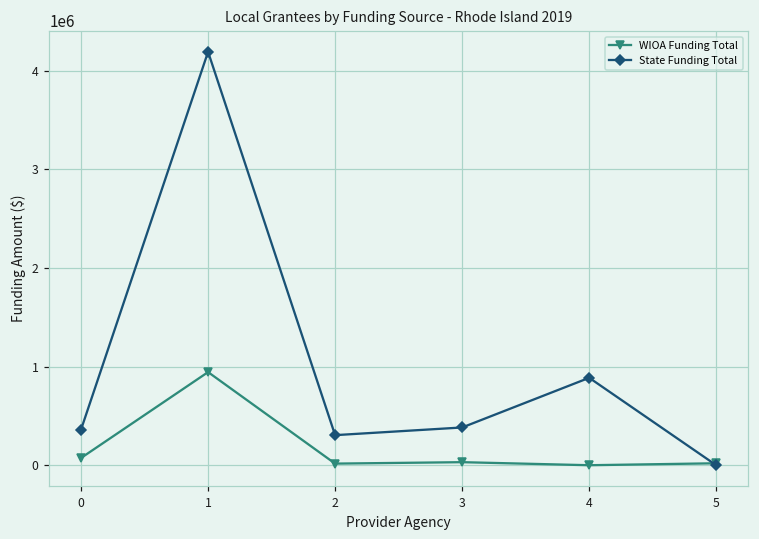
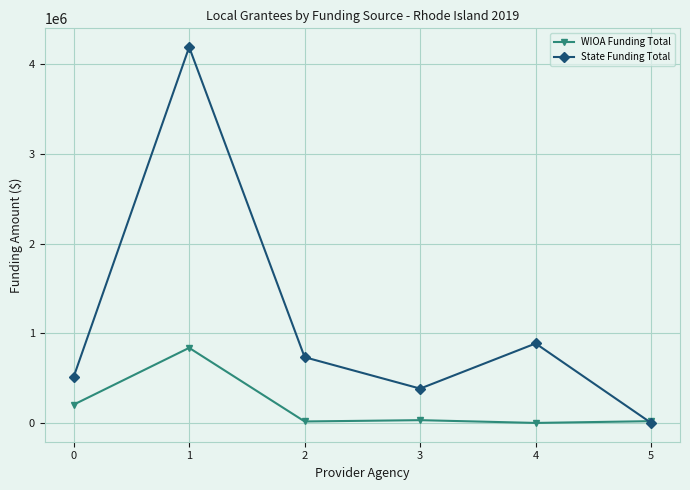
WIOA Funding Total, 0: 100000 -> 200000
State Funding Total, 0: 400000 -> 500000
WIOA Funding Total, 1: 900000 -> 800000
State Funding Total, 2: 300000 -> 700000
